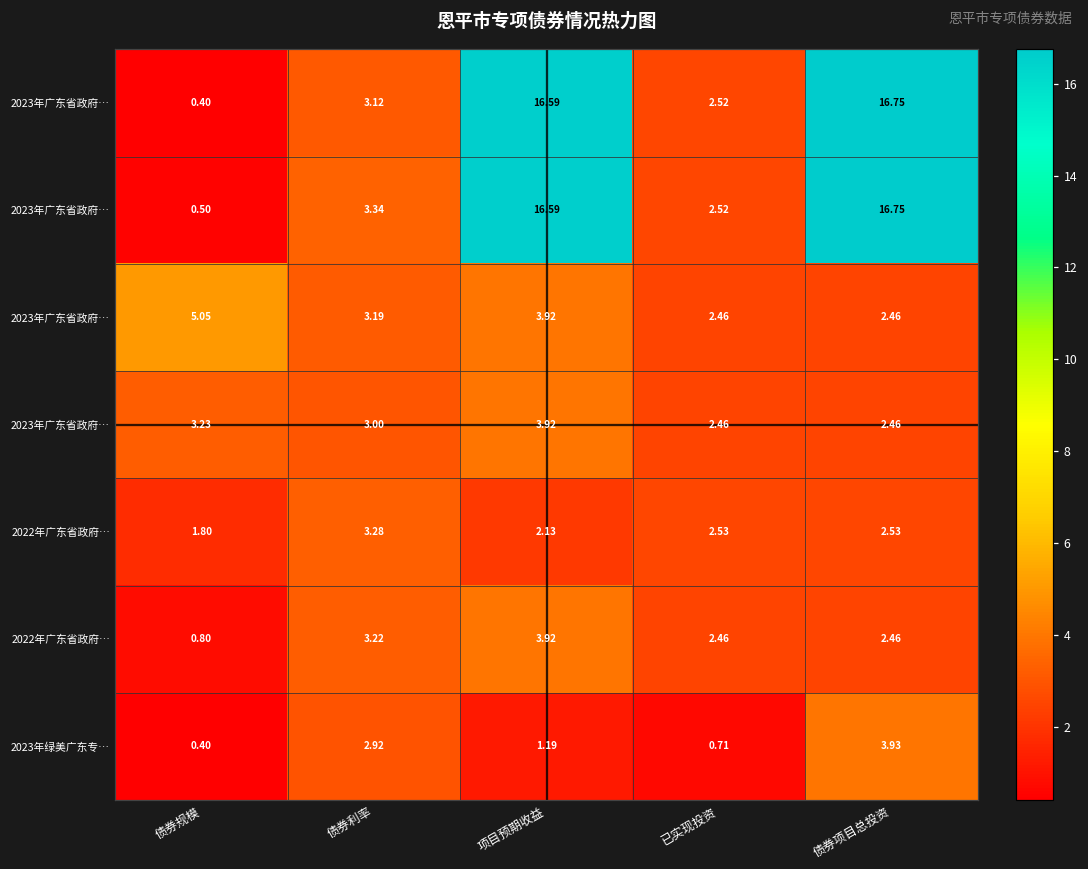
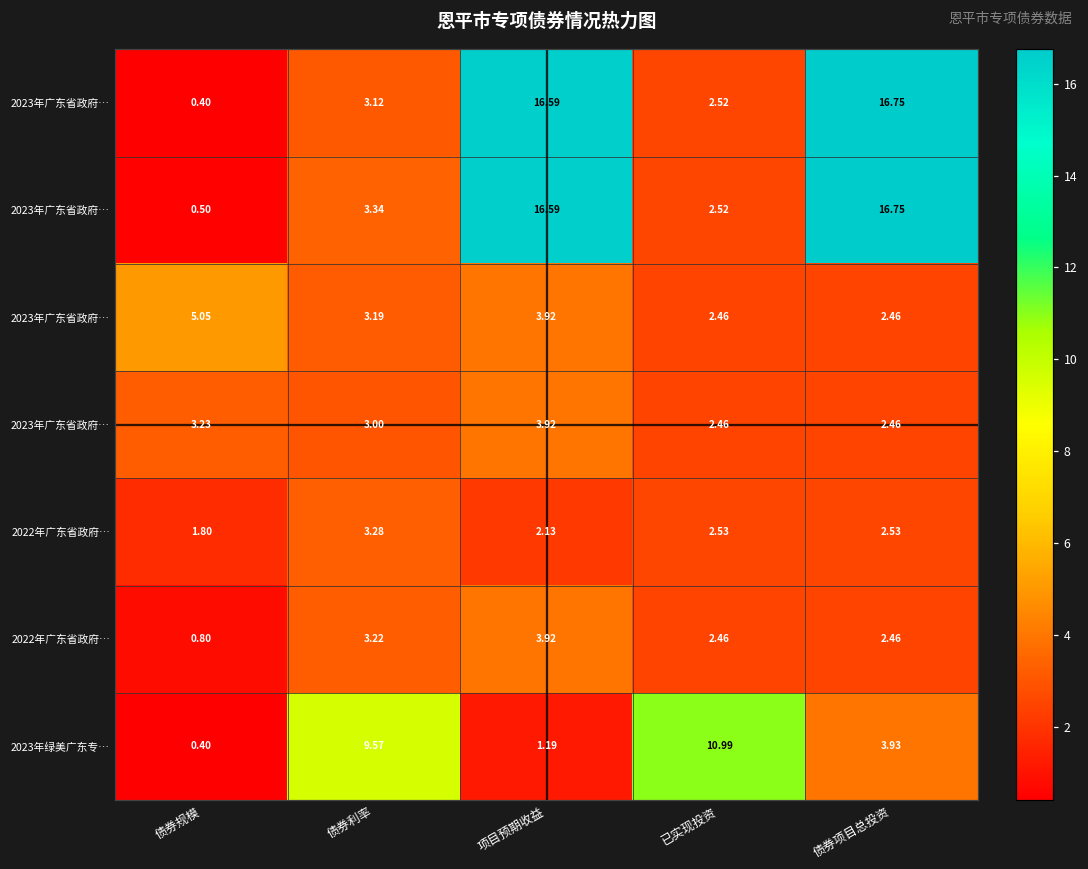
2023年绿美广东专…, 债券利率: 2.92 -> 9.57
2023年绿美广东专…, 已实现投资: 0.71 -> 10.99
